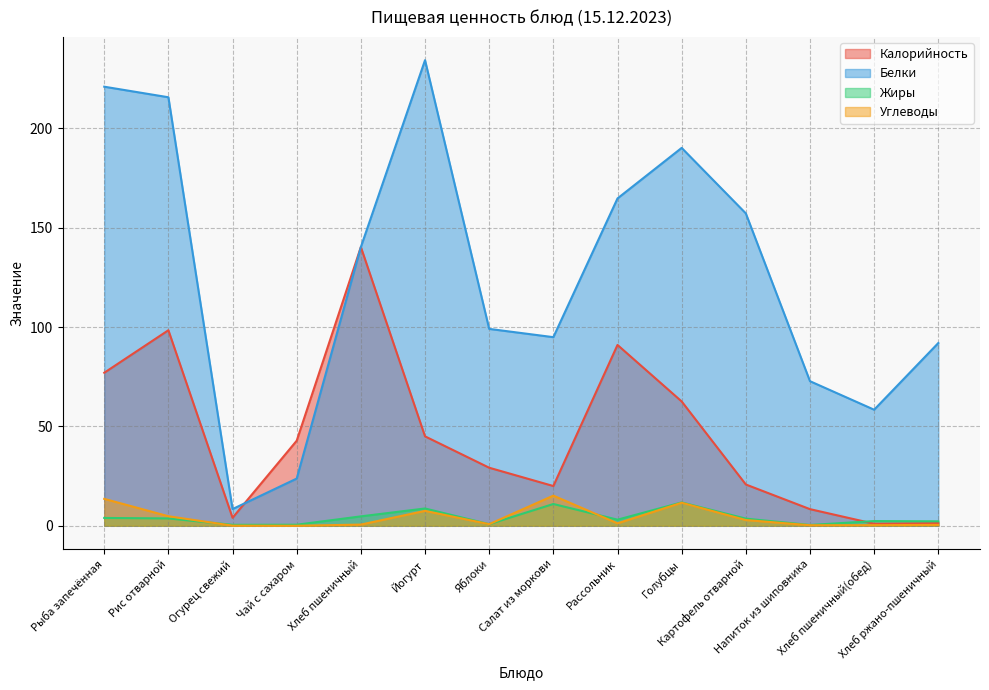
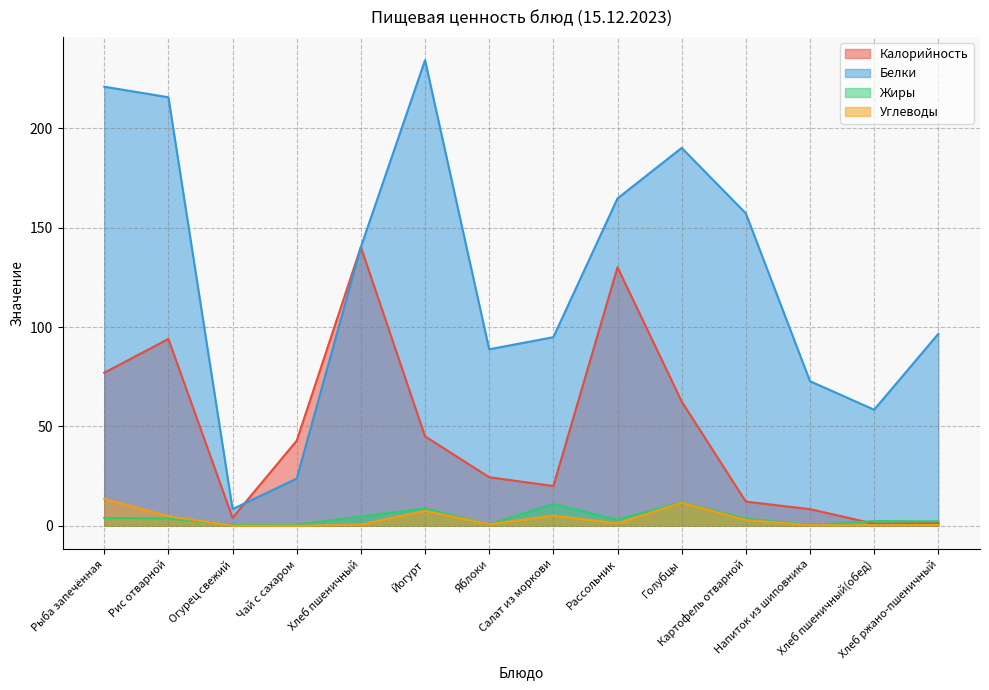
Калорийность, Рис отварной: 98 -> 94
Калорийность, Яблоки: 29 -> 24
Белки, Яблоки: 99 -> 89
Углеводы, Салат из моркови: 15 -> 5
Калорийность, Рассольник: 91 -> 130
Калорийность, Картофель отварной: 21 -> 12
Белки, Хлеб ржано-пшеничный: 92 -> 97
